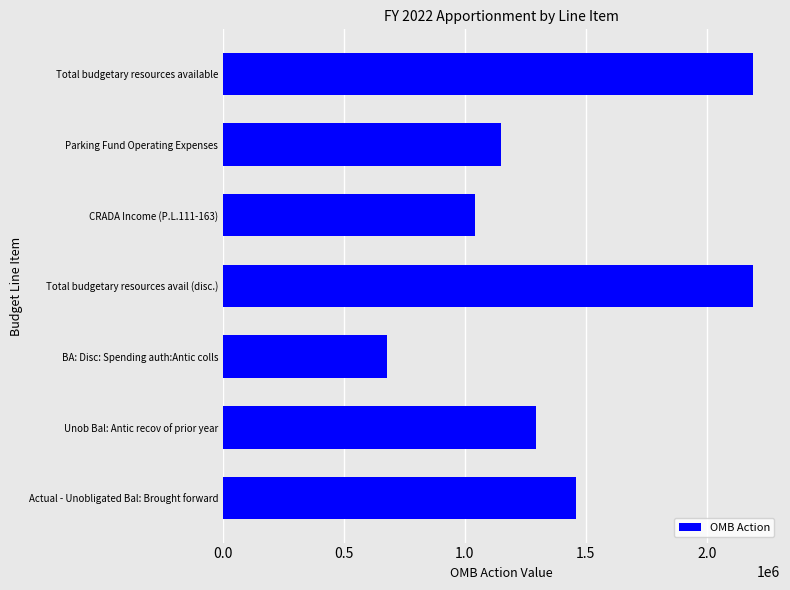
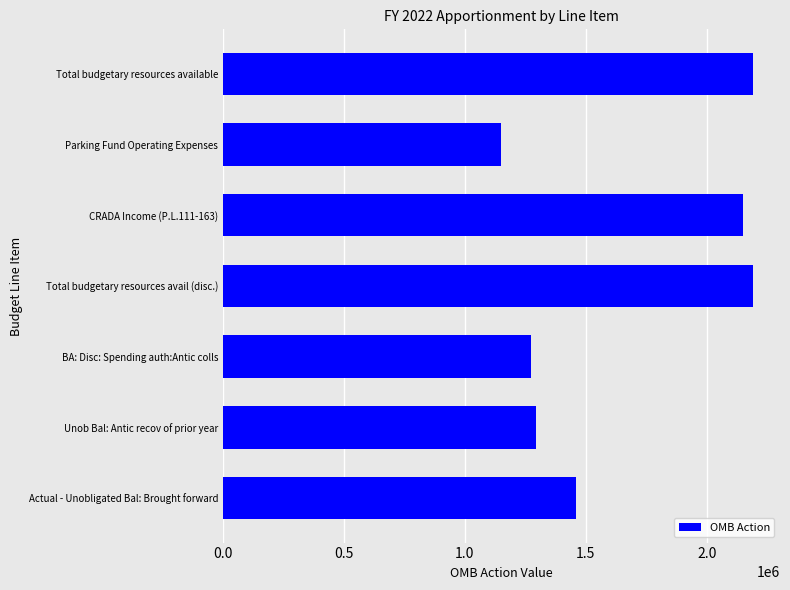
CRADA Income (P.L.111-163): 1040000 -> 2150000
BA: Disc: Spending auth:Antic colls: 680000 -> 1270000
